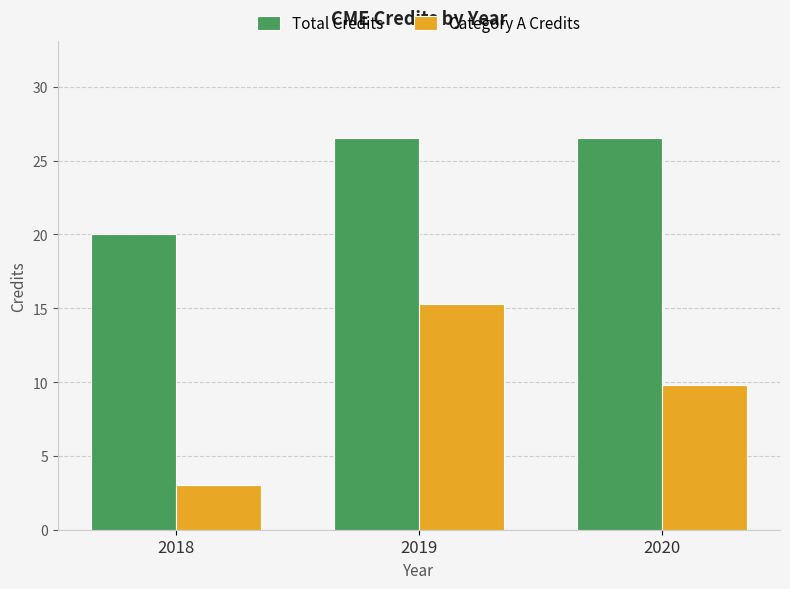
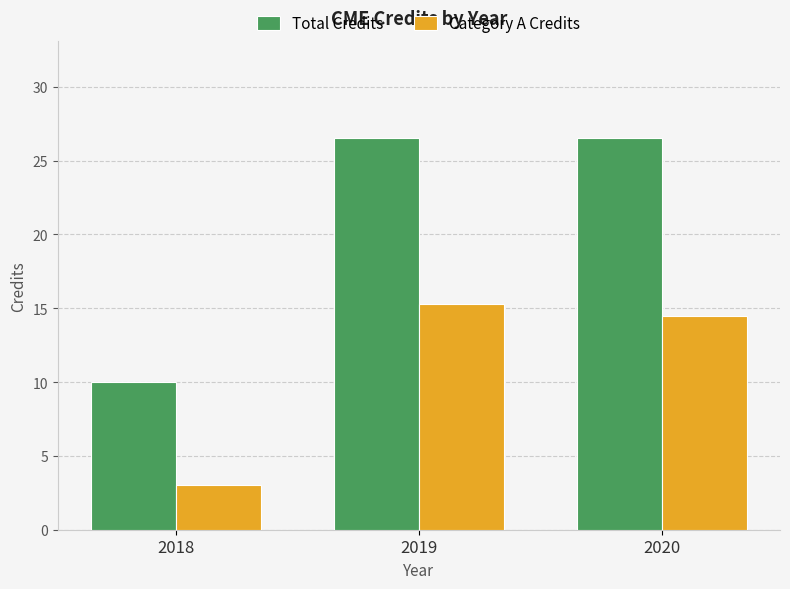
Total Credits, 2018: 20 -> 10
Category A Credits, 2020: 9.8 -> 14.5
